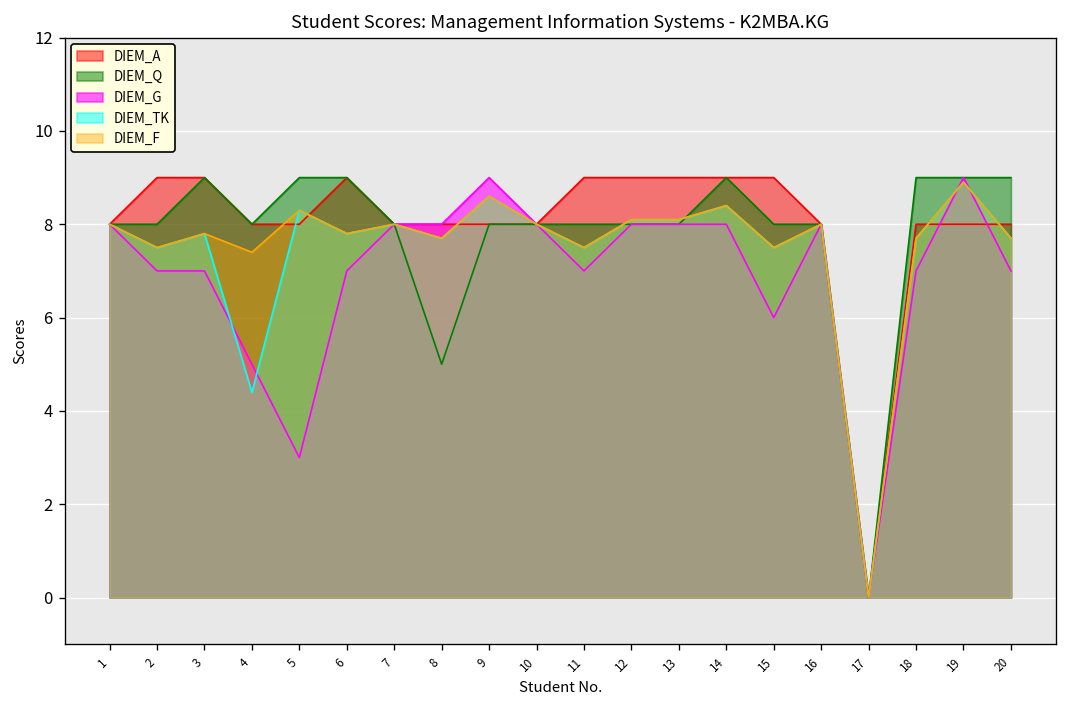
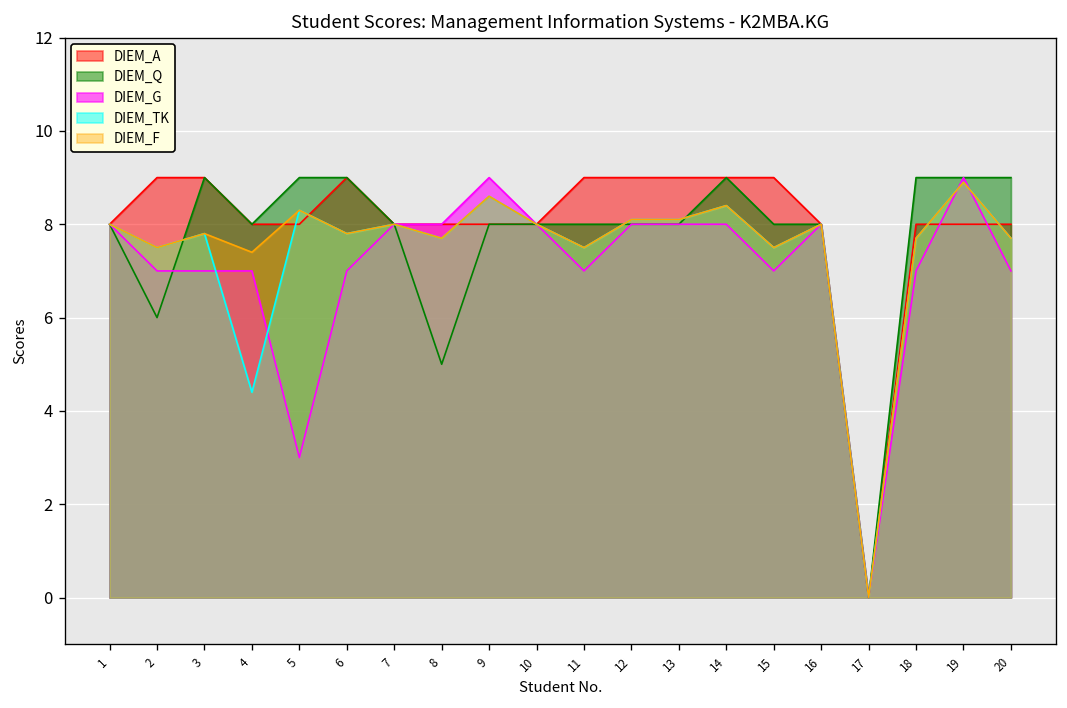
DIEM_Q, 2: 8 -> 6
DIEM_G, 4: 5 -> 7
DIEM_G, 15: 6 -> 7
